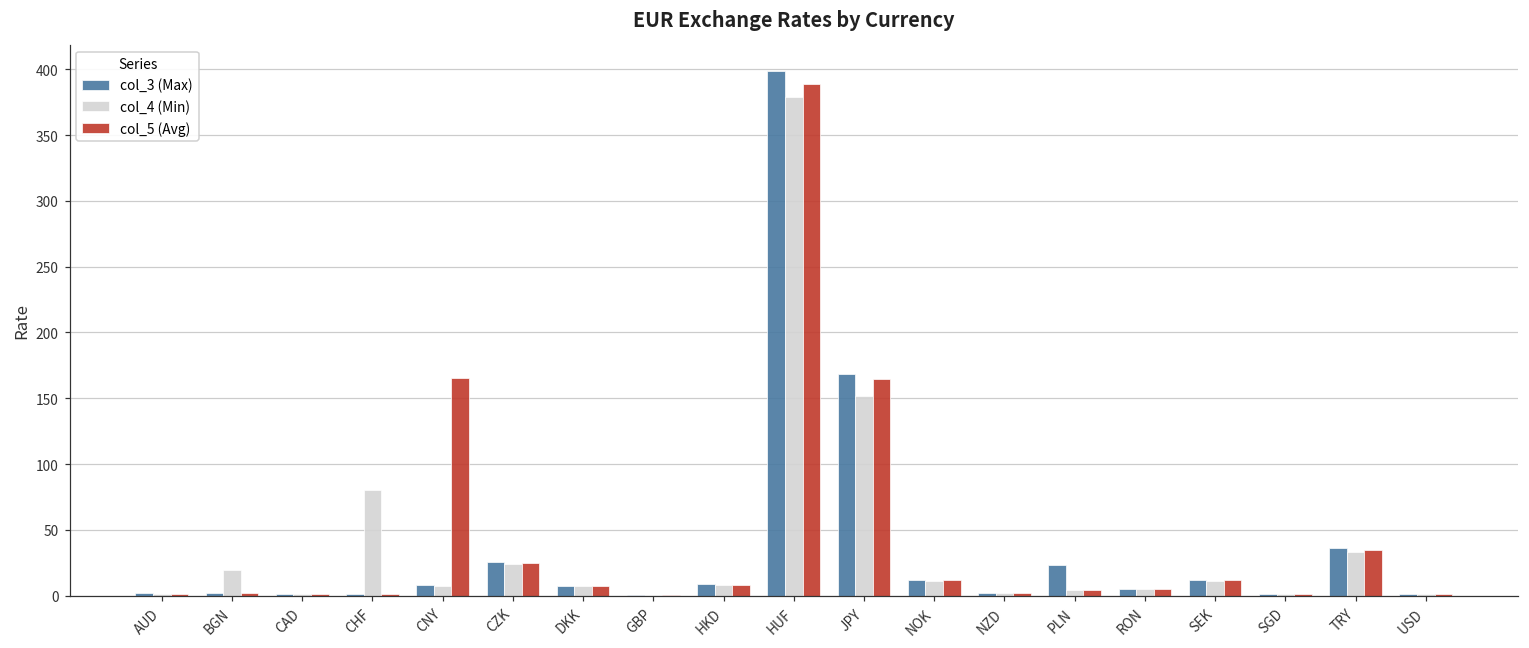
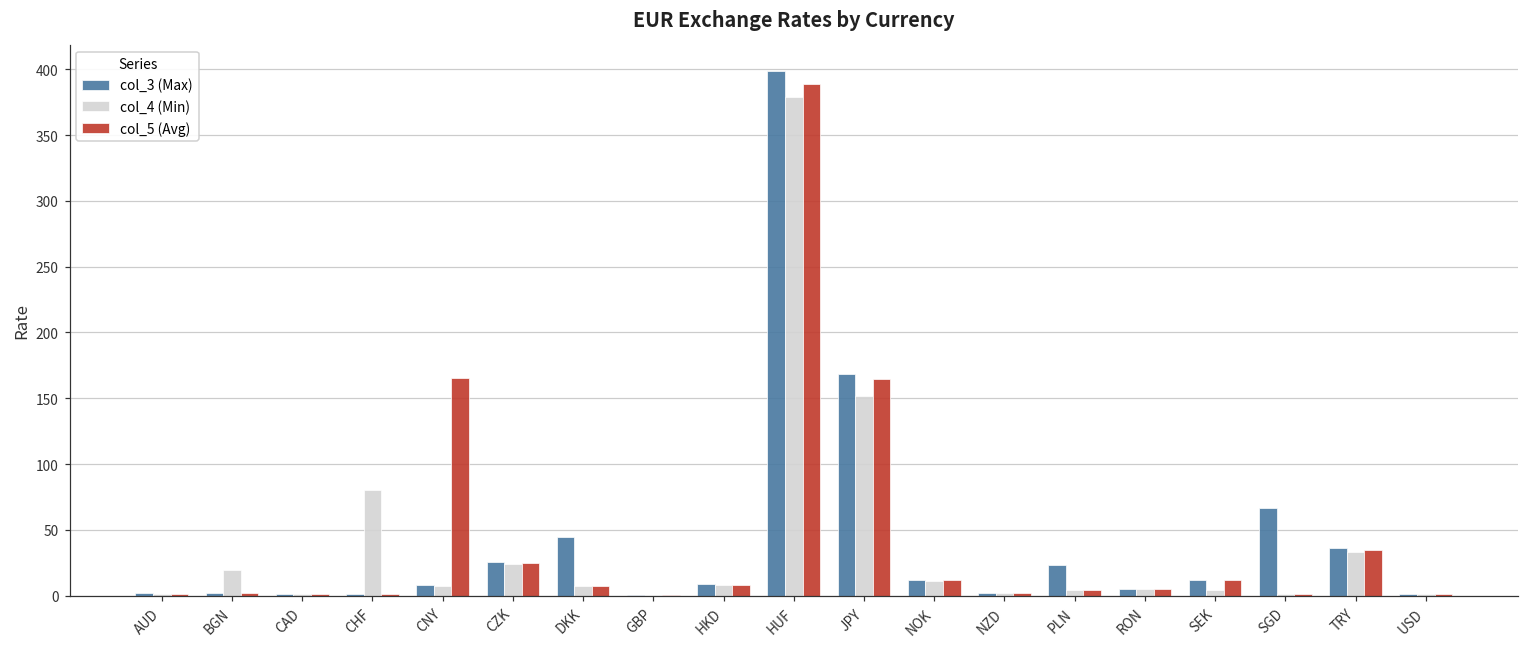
col_3 (Max), DKK: 8 -> 44
col_4 (Min), SEK: 11 -> 4
col_3 (Max), SGD: 1 -> 66
